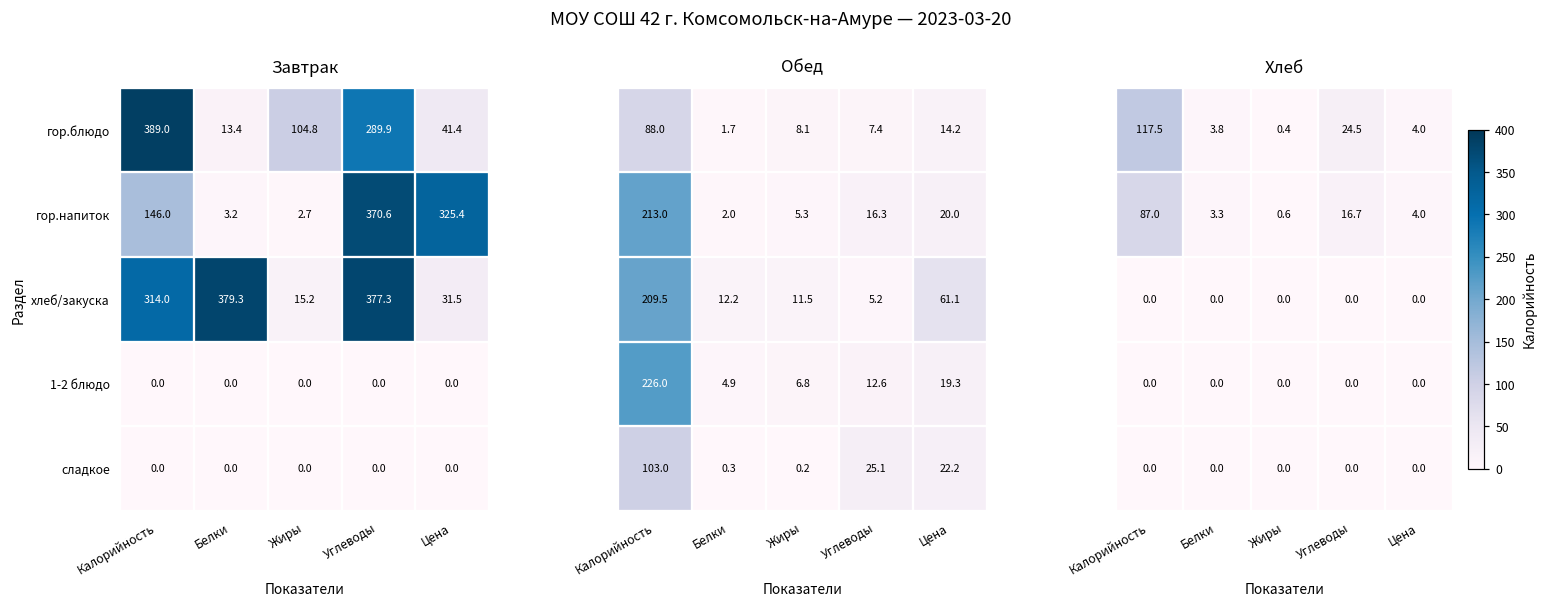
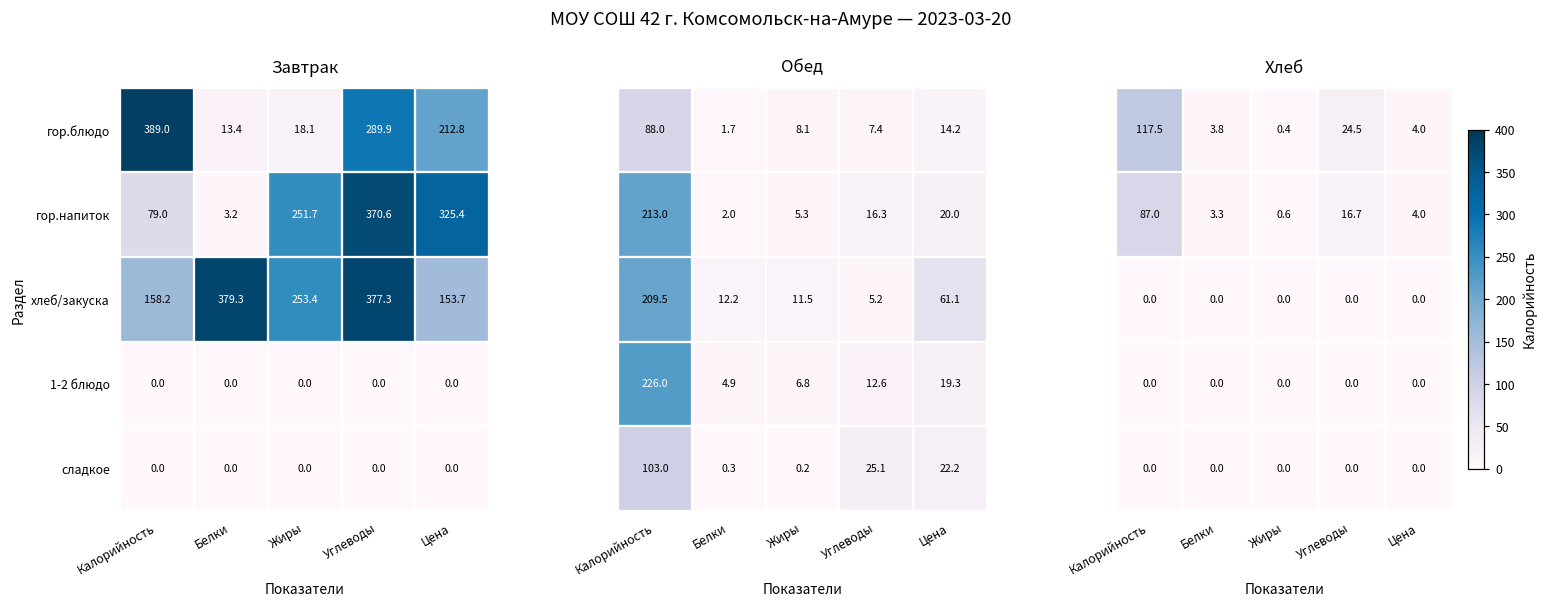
Завтрак, гор.блюдо, Жиры: 104.8 -> 18.1
Завтрак, гор.блюдо, Цена: 41.4 -> 212.8
Завтрак, гор.напиток, Калорийность: 146.0 -> 79.0
Завтрак, гор.напиток, Жиры: 2.7 -> 251.7
Завтрак, хлеб/закуска, Калорийность: 314.0 -> 158.2
Завтрак, хлеб/закуска, Жиры: 15.2 -> 253.4
Завтрак, хлеб/закуска, Цена: 31.5 -> 153.7
